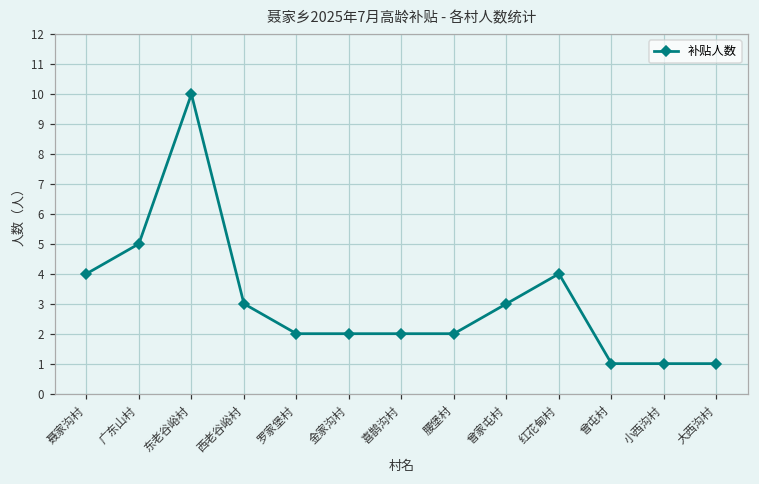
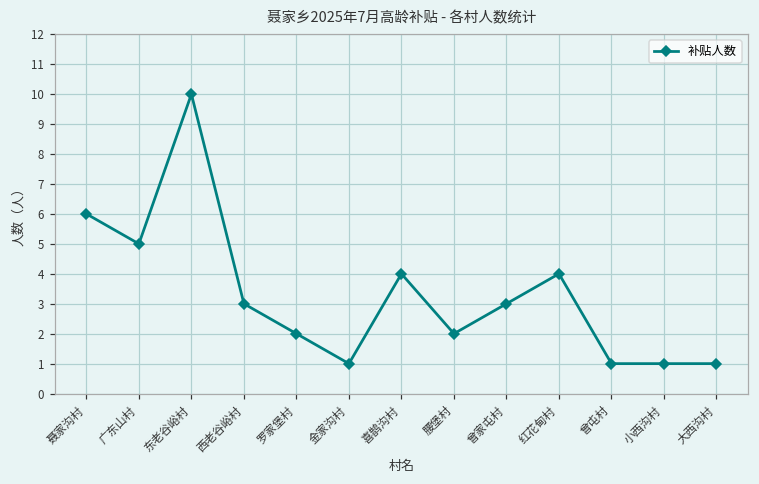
聂家沟村: 4 -> 6
金家沟村: 2 -> 1
喜鹊沟村: 2 -> 4
